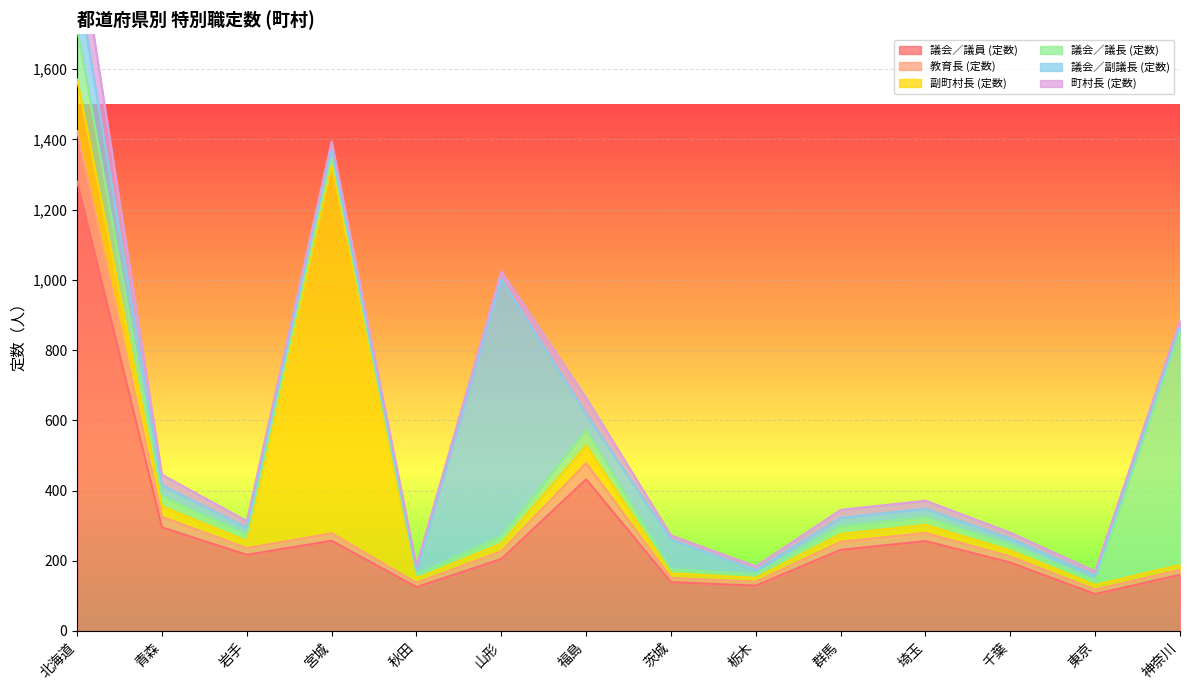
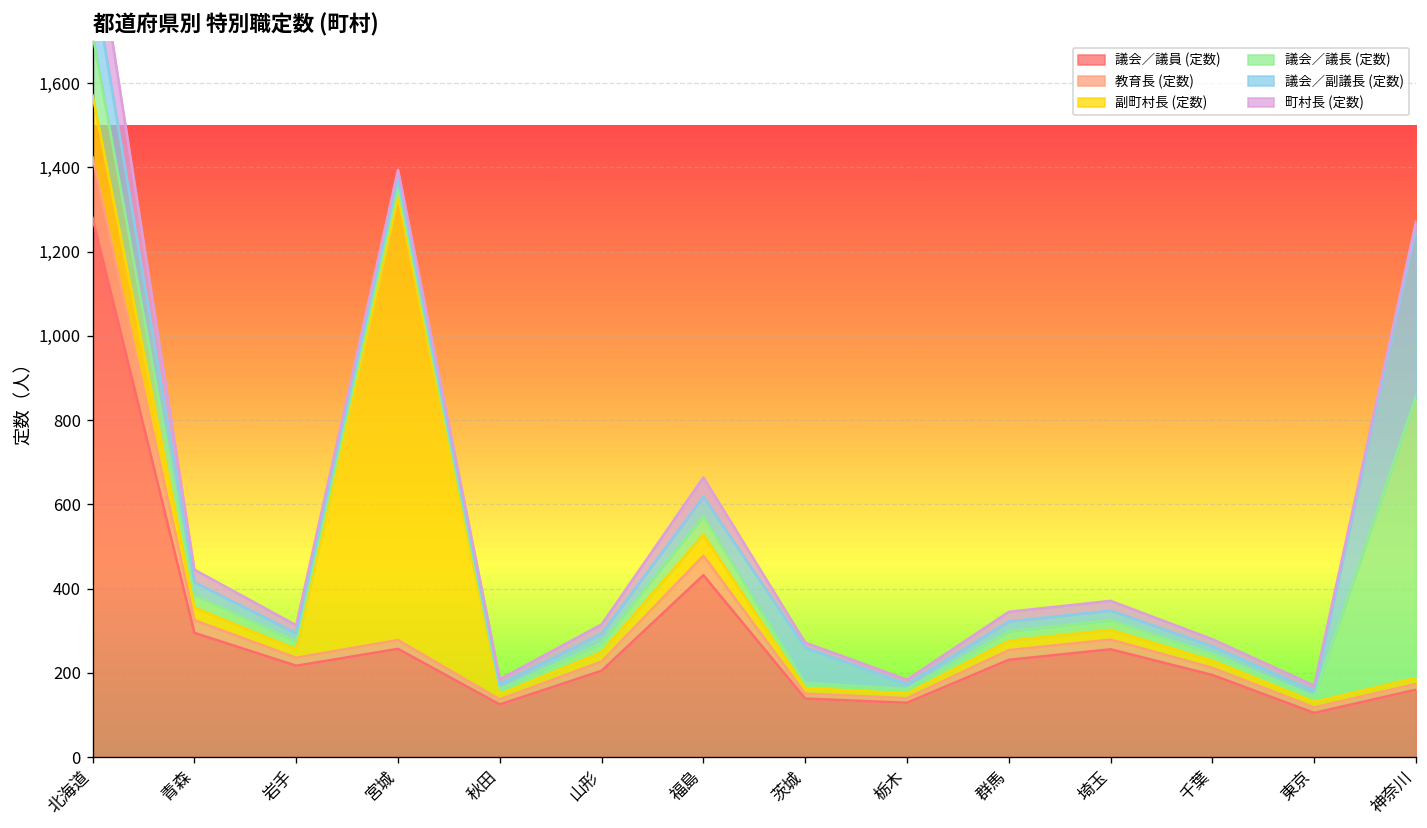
議会／副議長 (定数), 山形: 730 -> 20
議会／副議長 (定数), 神奈川: 10 -> 400
